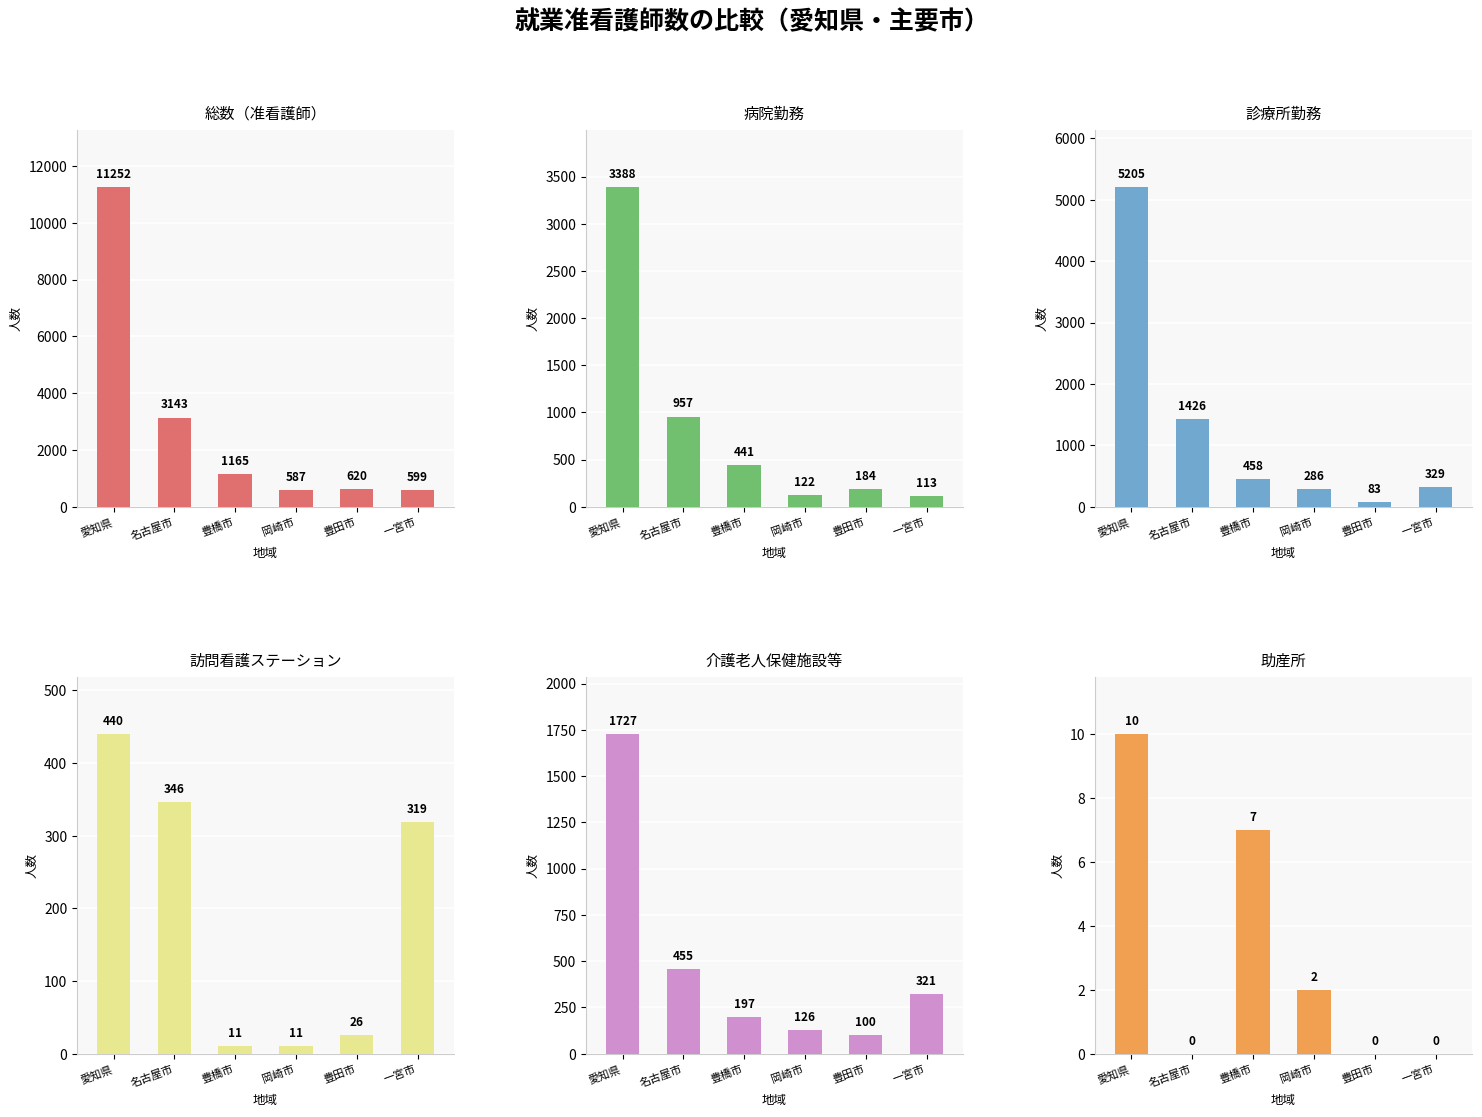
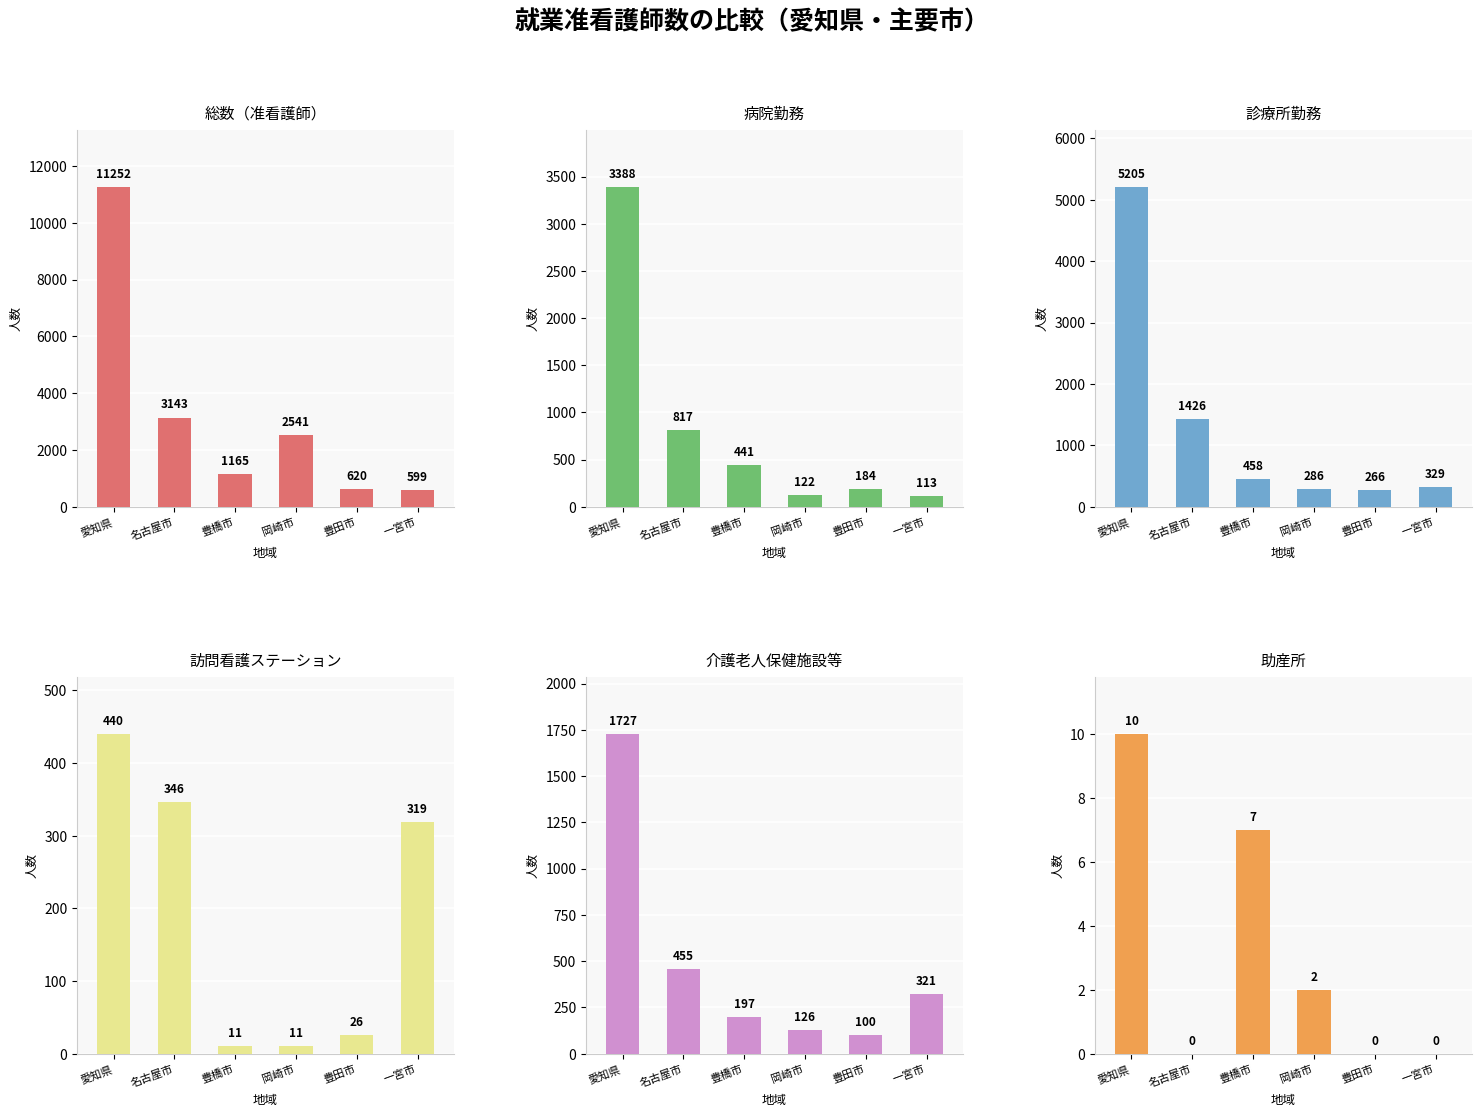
総数（准看護師）, 岡崎市: 587 -> 2541
病院勤務, 名古屋市: 957 -> 817
診療所勤務, 豊田市: 83 -> 266
